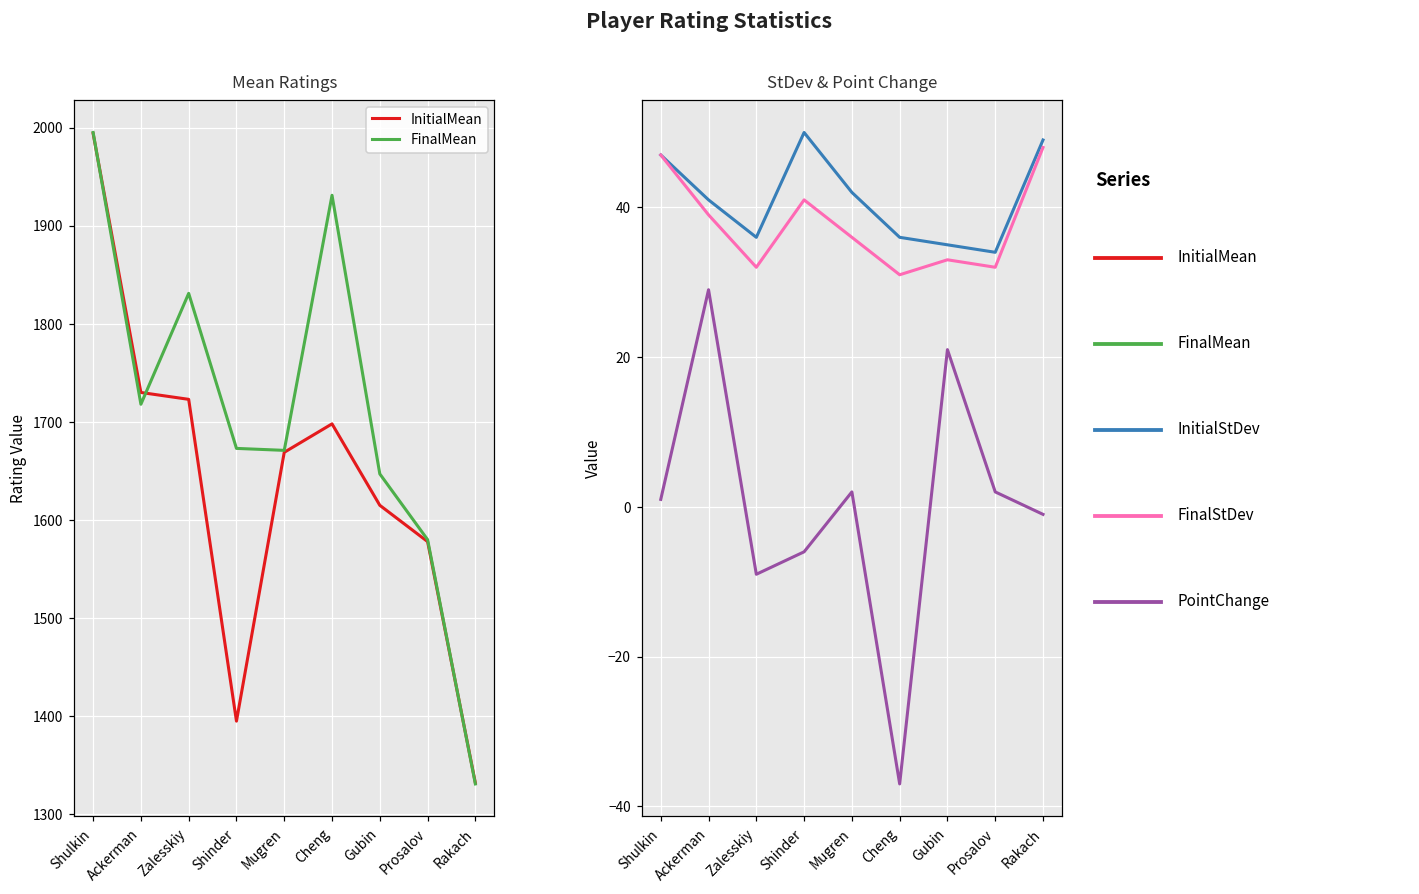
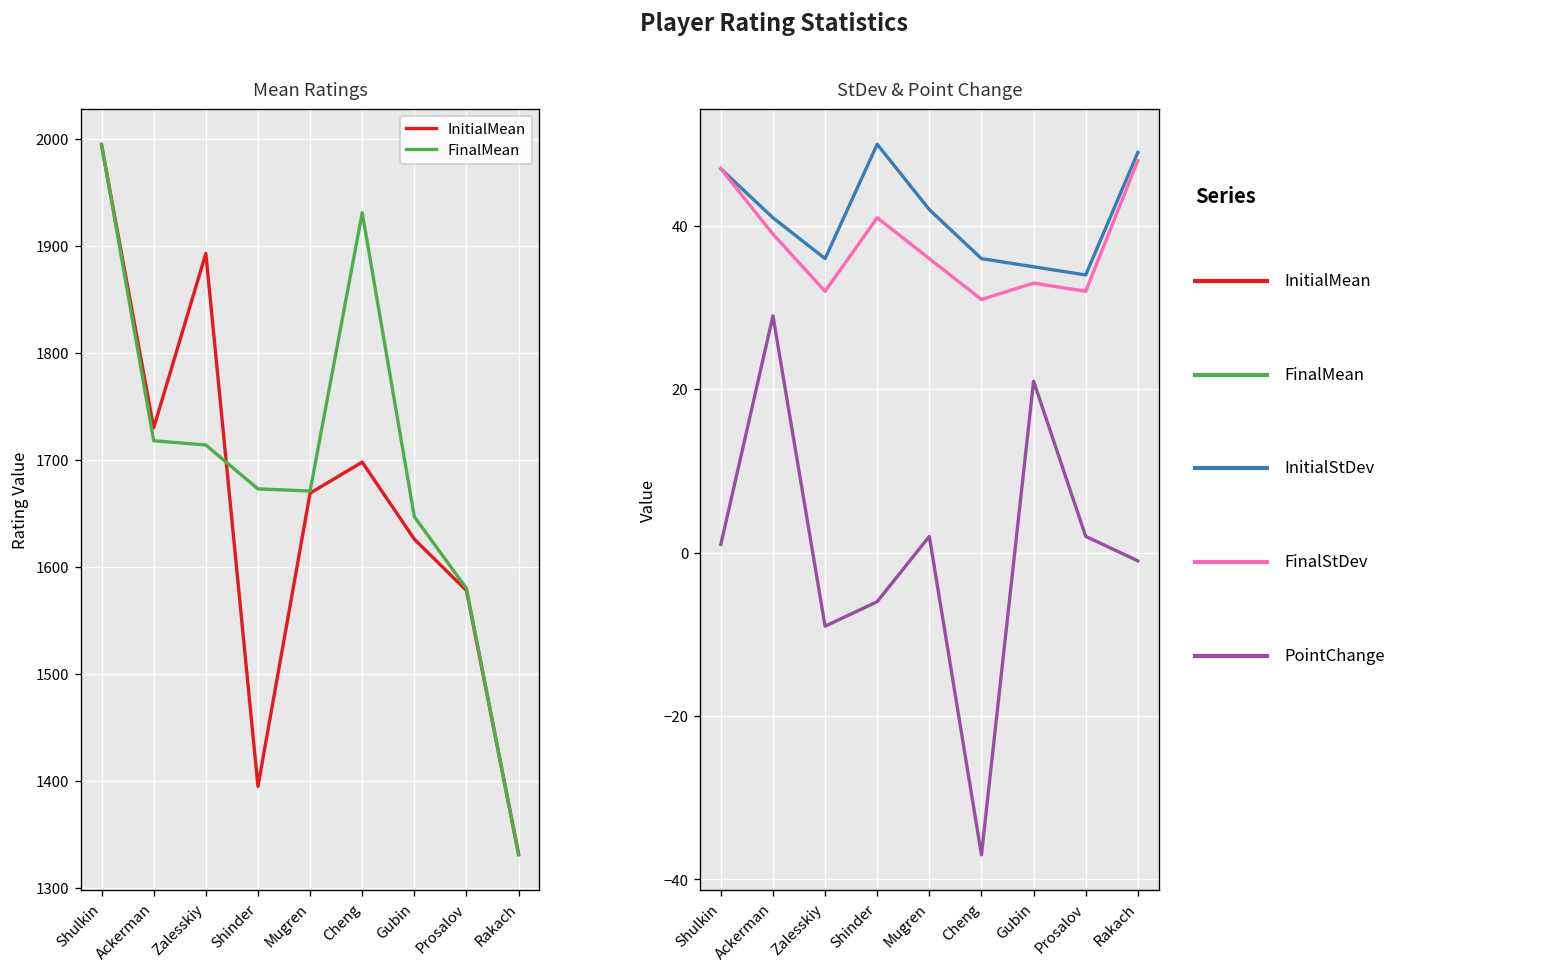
Mean Ratings, InitialMean, Zalesskiy: 1720 -> 1890
Mean Ratings, FinalMean, Zalesskiy: 1830 -> 1710
Mean Ratings, InitialMean, Gubin: 1620 -> 1630
